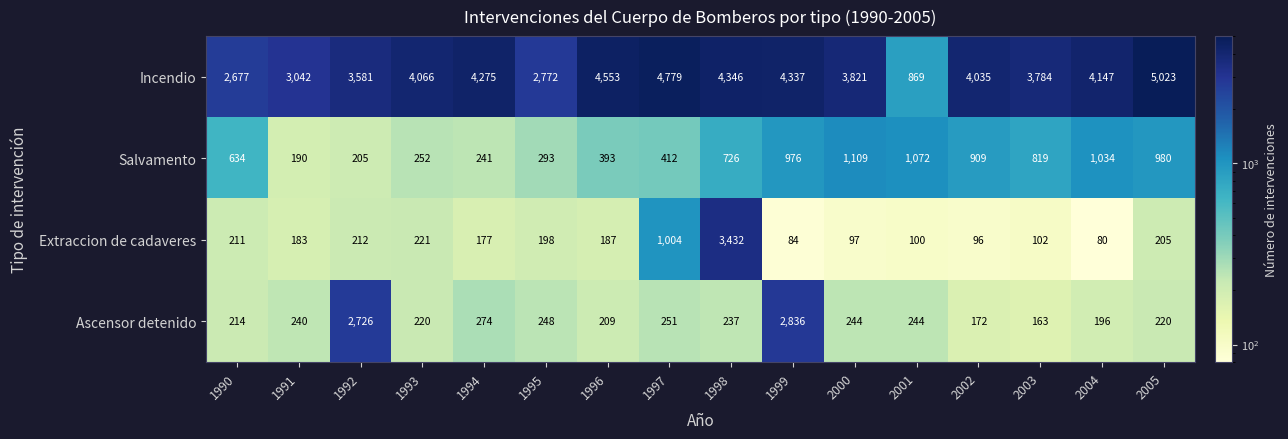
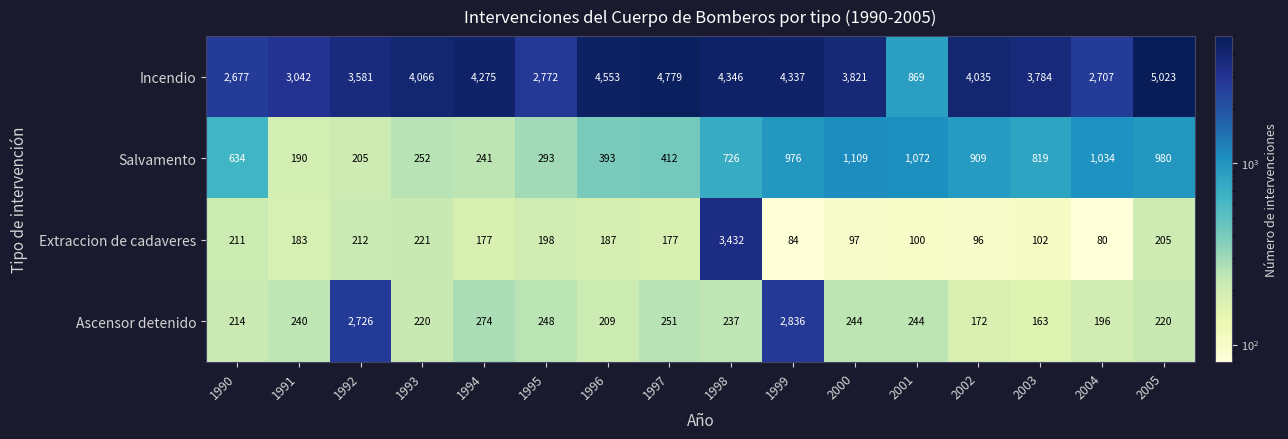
Incendio, 2004: 4,147 -> 2,707
Extraccion de cadaveres, 1997: 1,004 -> 177
